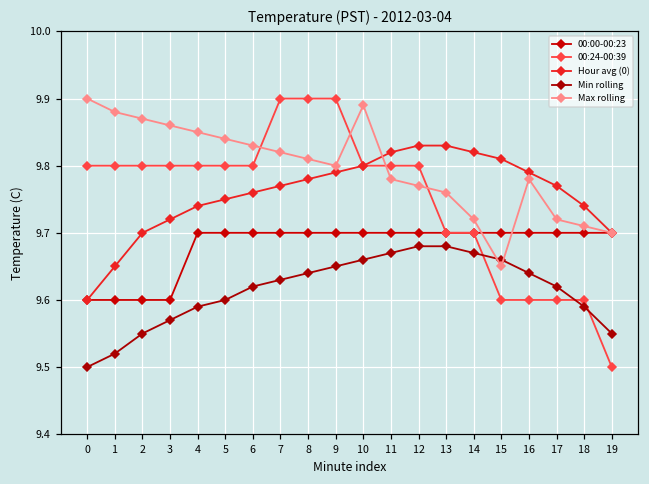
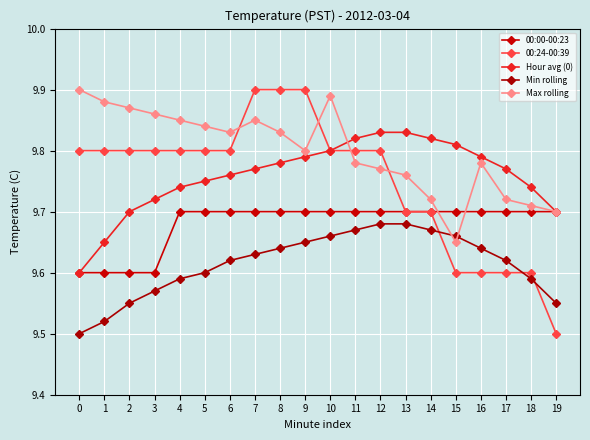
Max rolling, 7: 9.82 -> 9.85
Max rolling, 8: 9.81 -> 9.83
